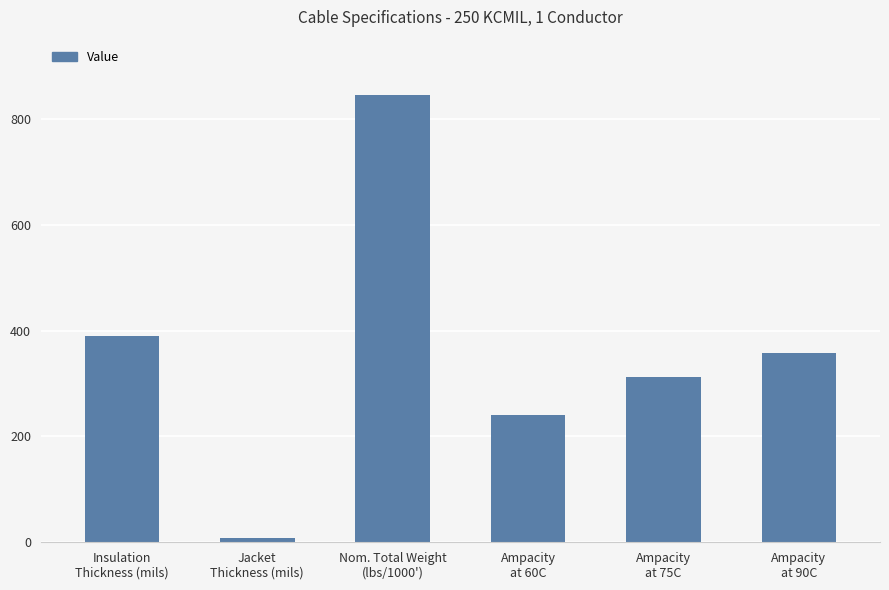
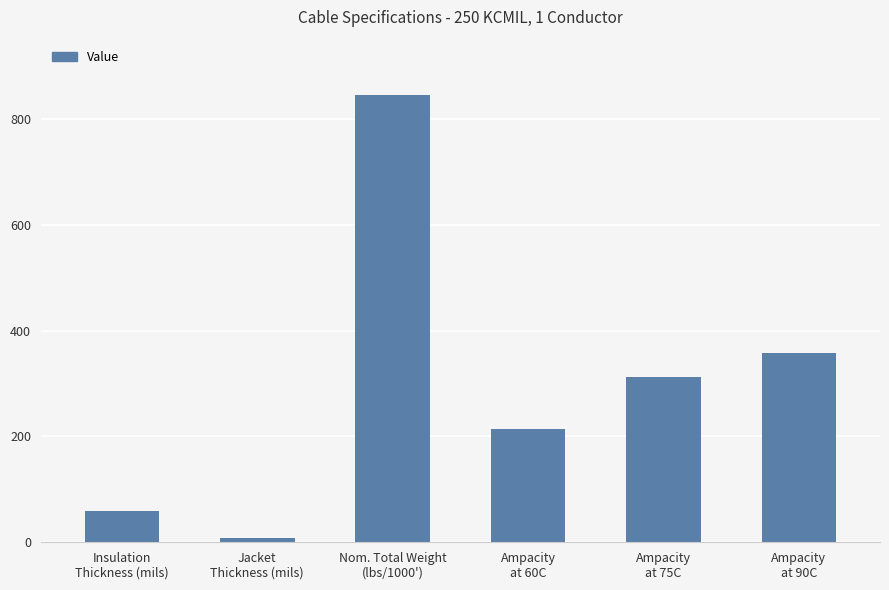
Insulation Thickness (mils): 390 -> 60
Ampacity at 60C: 240 -> 220
